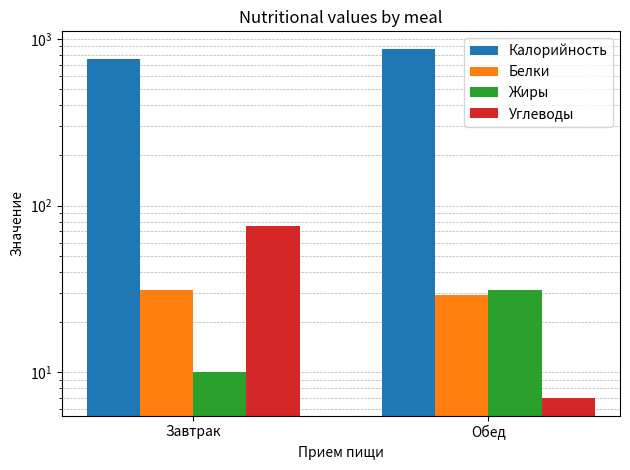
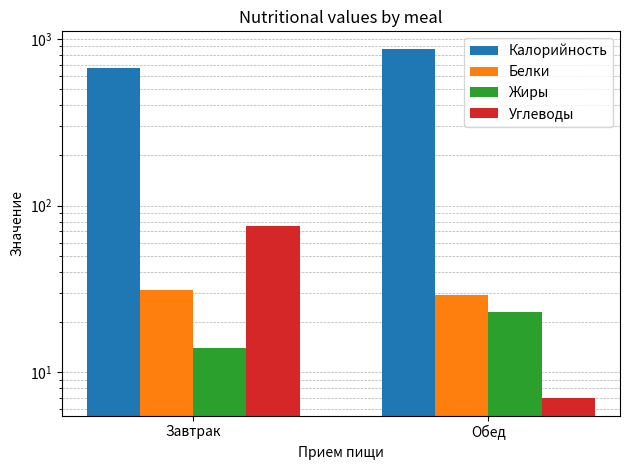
Калорийность, Завтрак: 800 -> 660
Жиры, Завтрак: 10 -> 14
Жиры, Обед: 31 -> 23
